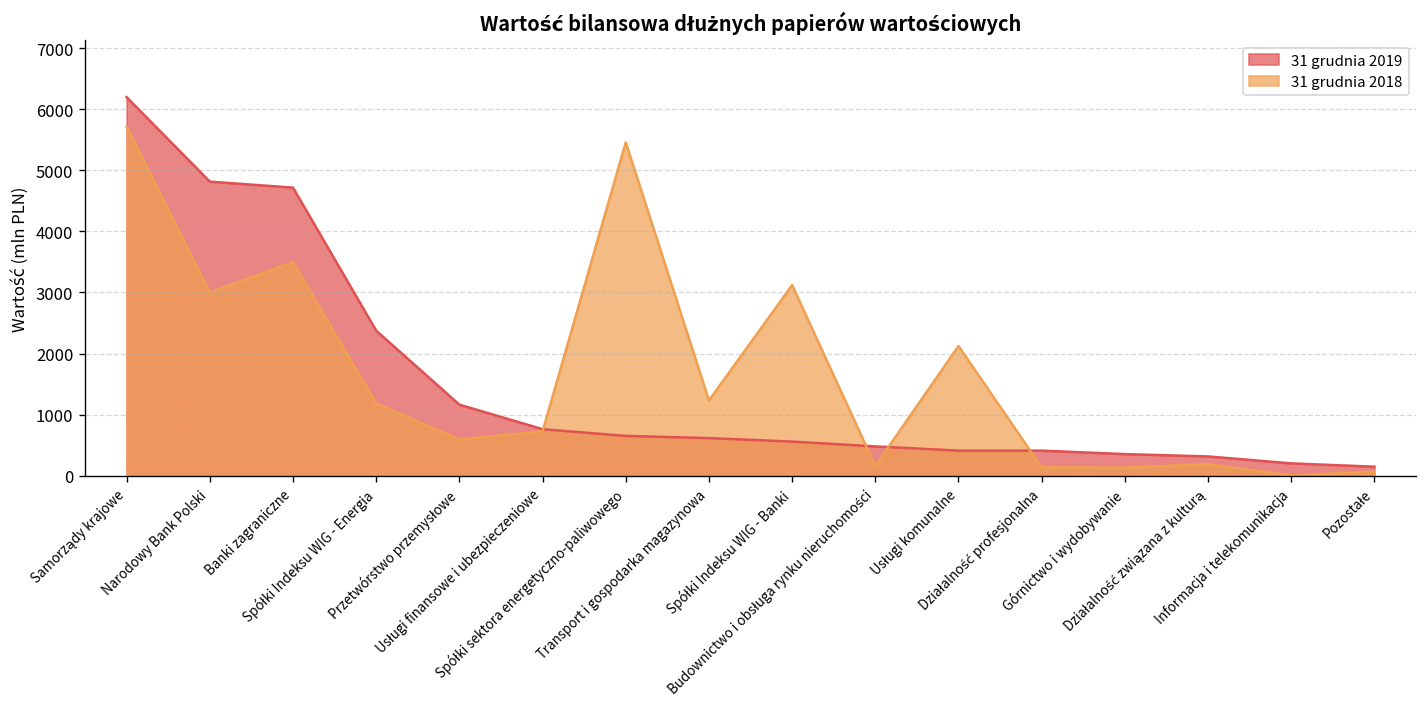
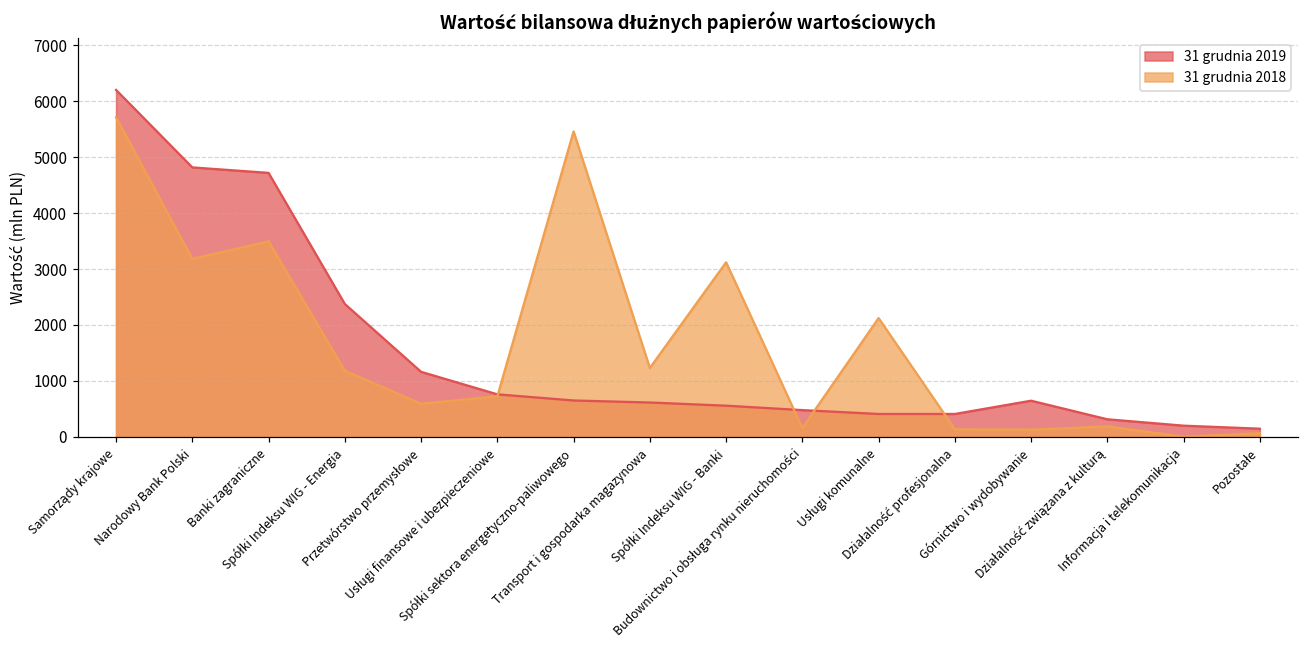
31 grudnia 2018, Narodowy Bank Polski: 3000 -> 3200
31 grudnia 2019, Górnictwo i wydobywanie: 400 -> 600
